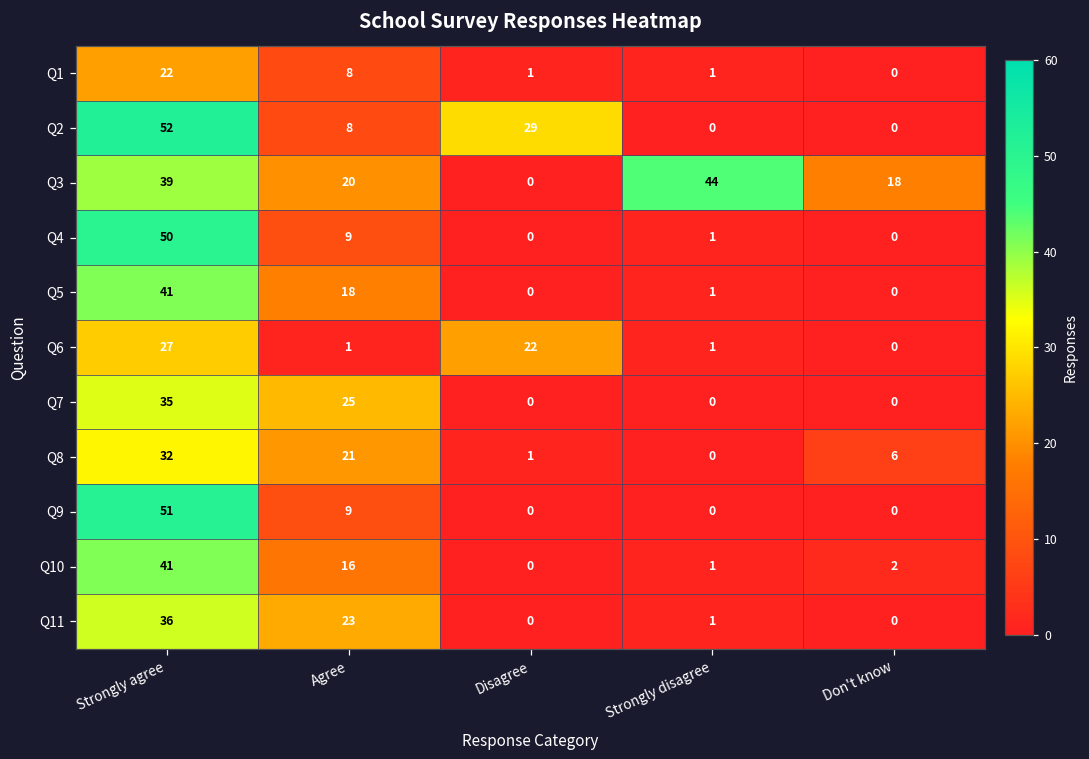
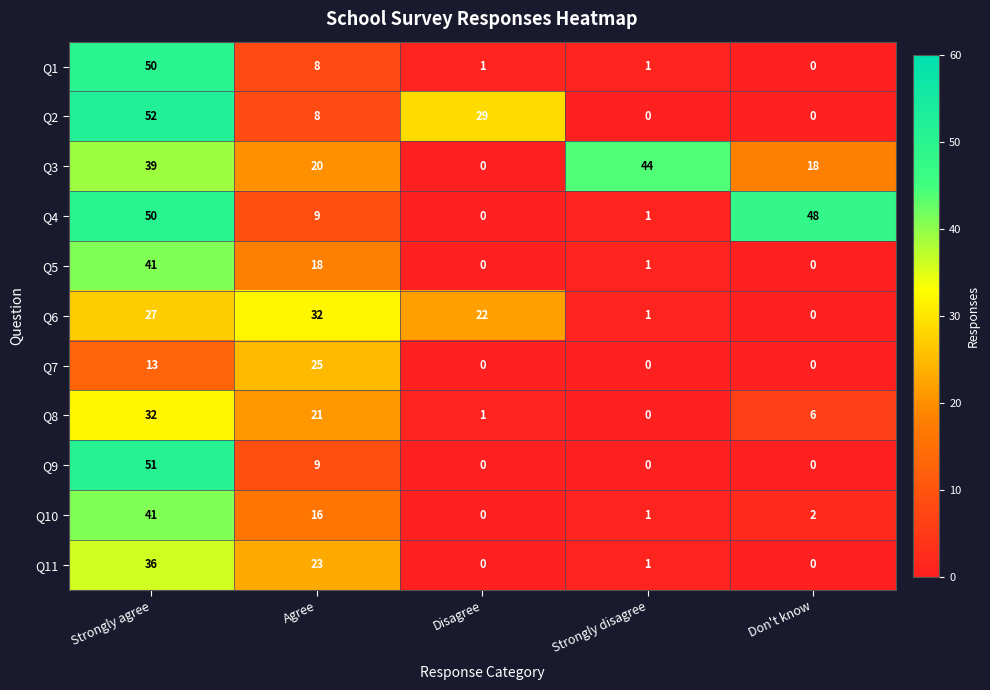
Q1, Strongly agree: 22 -> 50
Q4, Don't know: 0 -> 48
Q6, Agree: 1 -> 32
Q7, Strongly agree: 35 -> 13
